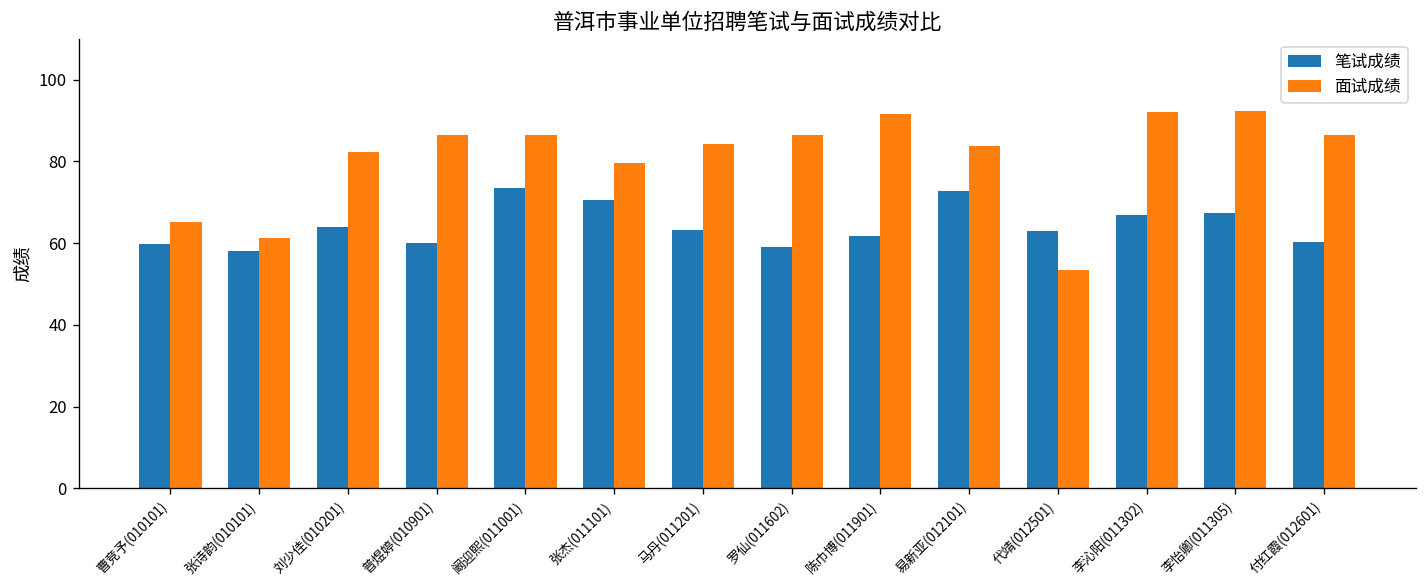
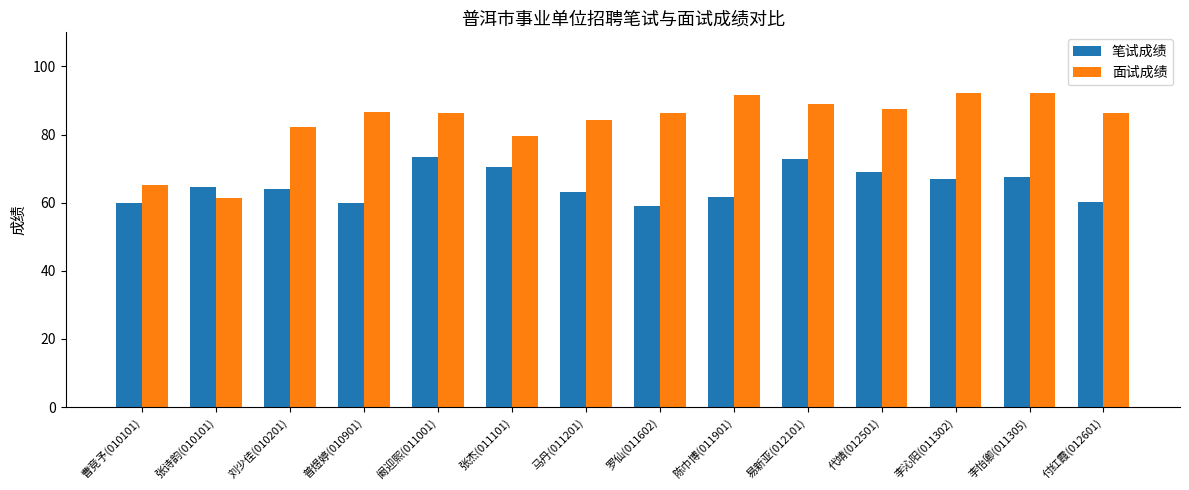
笔试成绩, 张诗韵(010101): 58 -> 65
面试成绩, 易新亚(012101): 84 -> 89
笔试成绩, 代靖(012501): 63 -> 69
面试成绩, 代靖(012501): 53 -> 88
